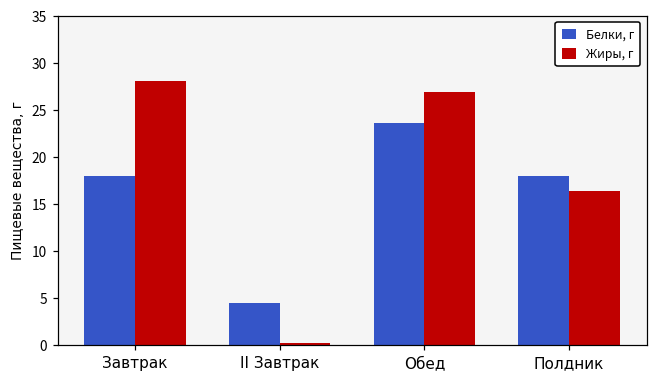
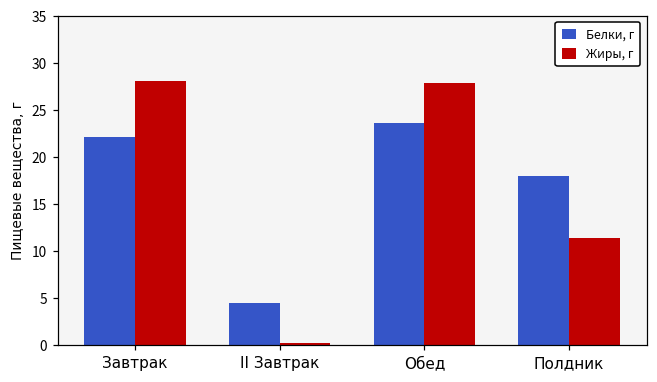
Белки, г, Завтрак: 18 -> 22
Жиры, г, Обед: 27 -> 28
Жиры, г, Полдник: 16 -> 11
